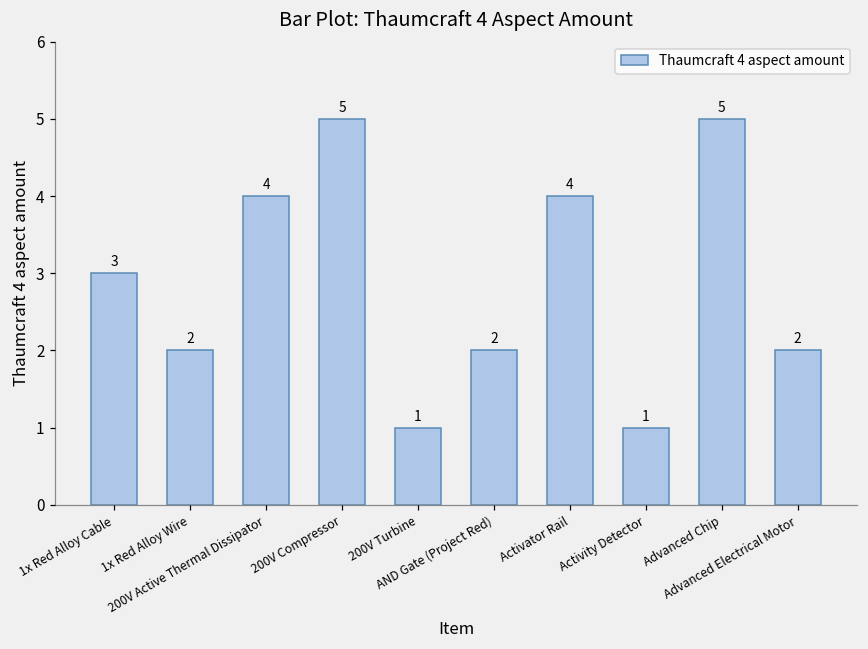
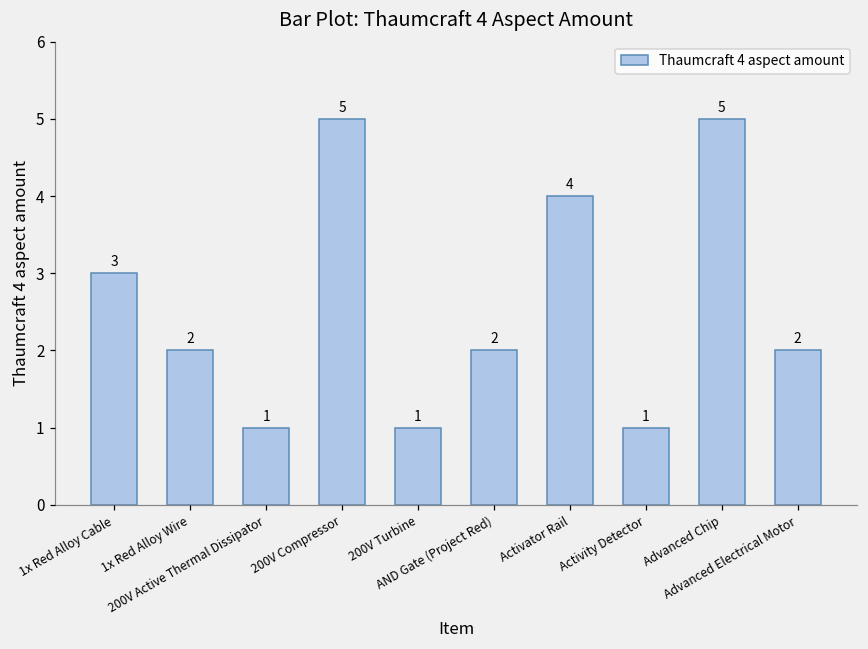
200V Active Thermal Dissipator: 4 -> 1
